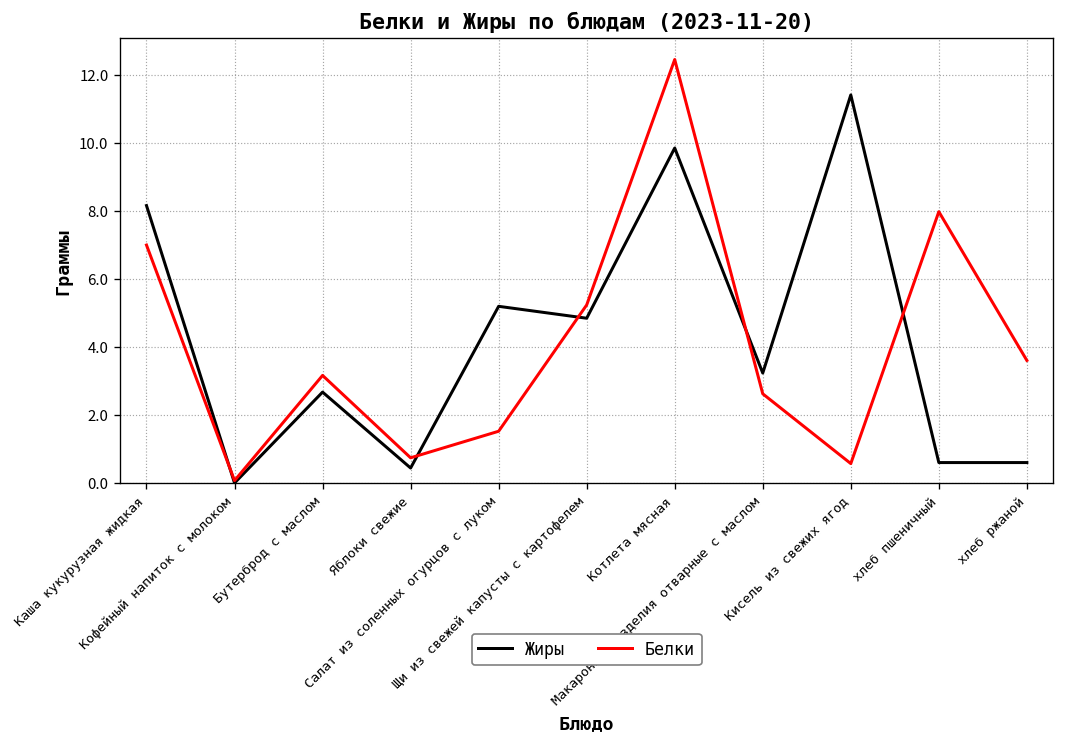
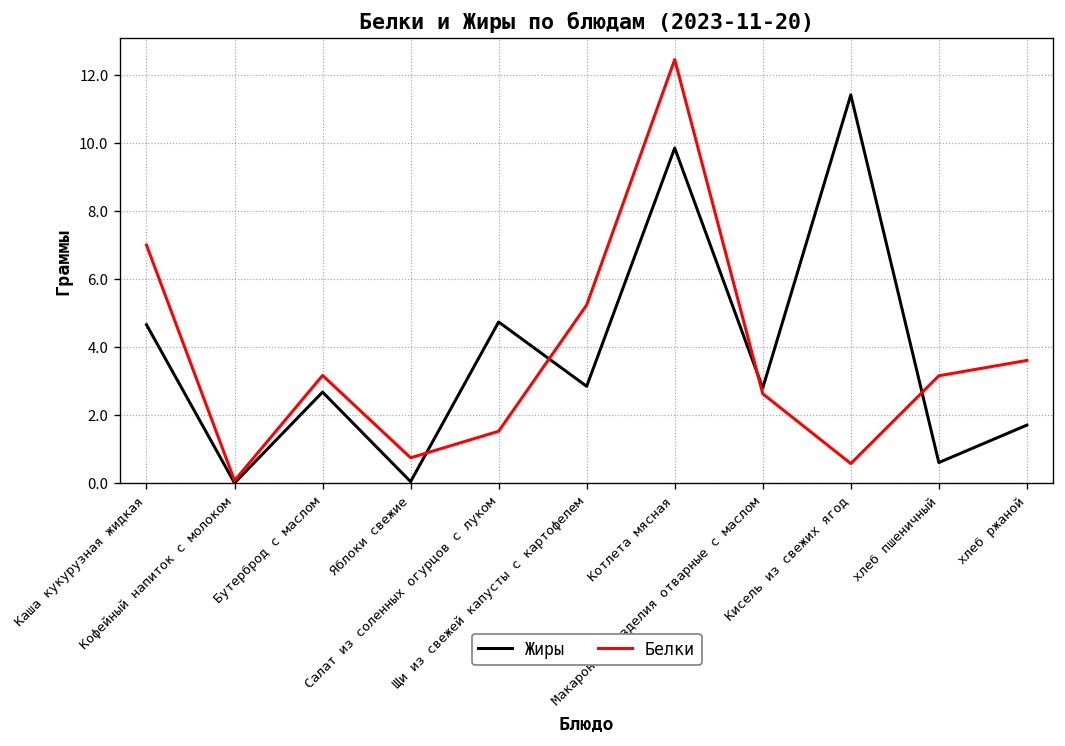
Жиры, Каша кукурузная жидкая: 8.2 -> 4.7
Жиры, Яблоки свежие: 0.4 -> 0.0
Жиры, Салат из соленных огурцов с луком: 5.2 -> 4.7
Жиры, Щи из свежей капусты с картофелем: 4.8 -> 2.8
Жиры, Макаронные изделия отварные с маслом: 3.2 -> 2.8
Белки, хлеб пшеничный: 8.0 -> 3.2
Жиры, хлеб ржаной: 0.6 -> 1.7
